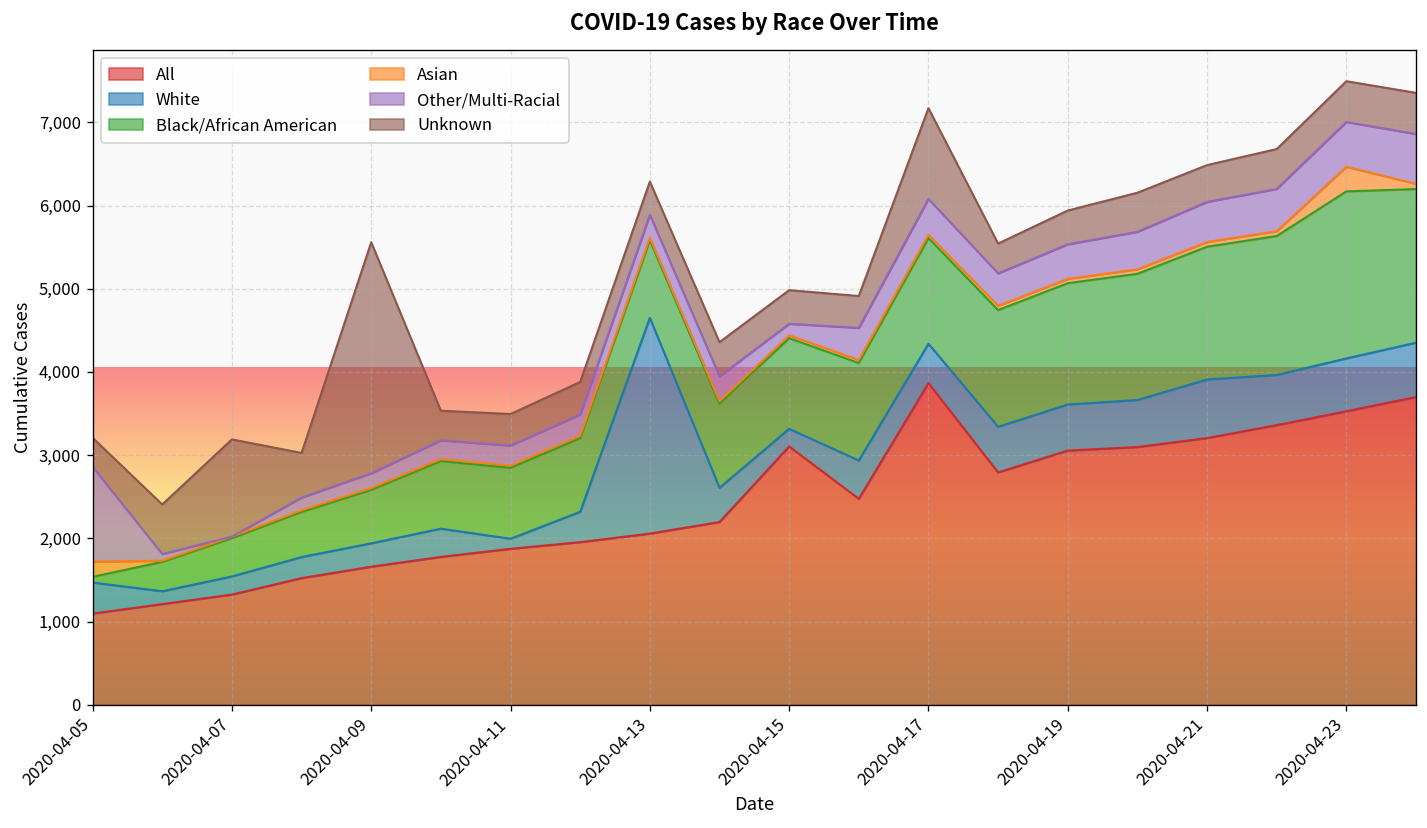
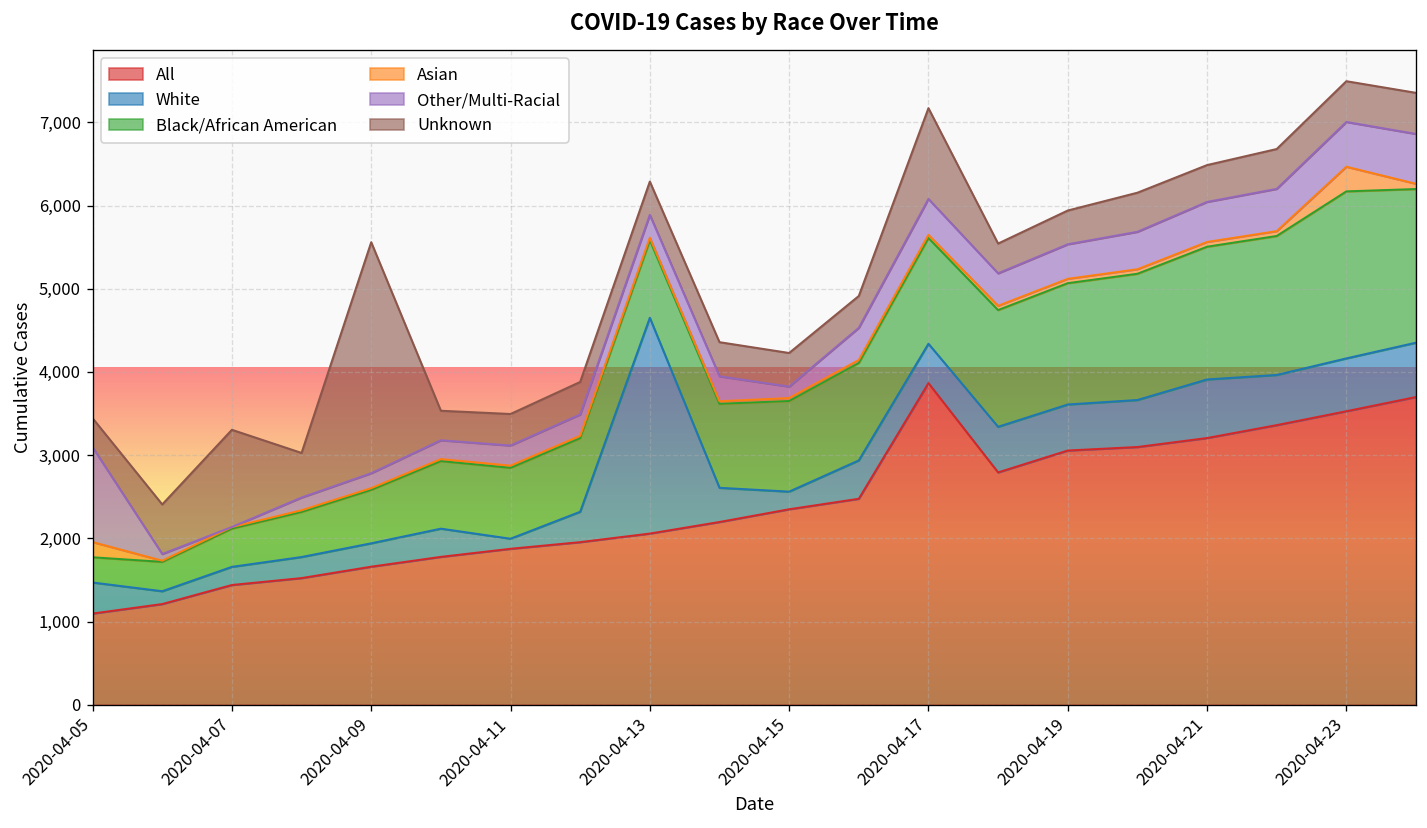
Black/African American, 2020-04-05: 100 -> 300
All, 2020-04-07: 1,300 -> 1,400
All, 2020-04-15: 3,100 -> 2,400
